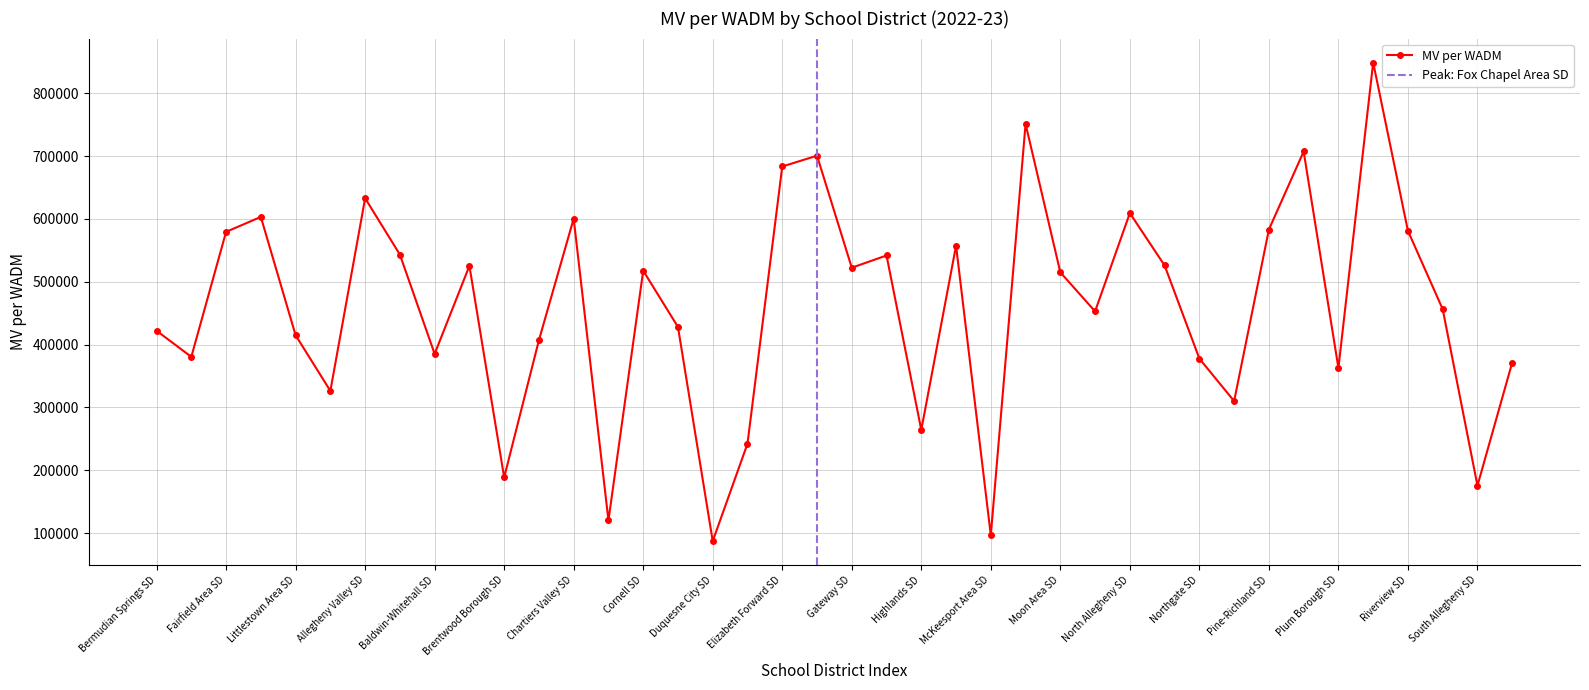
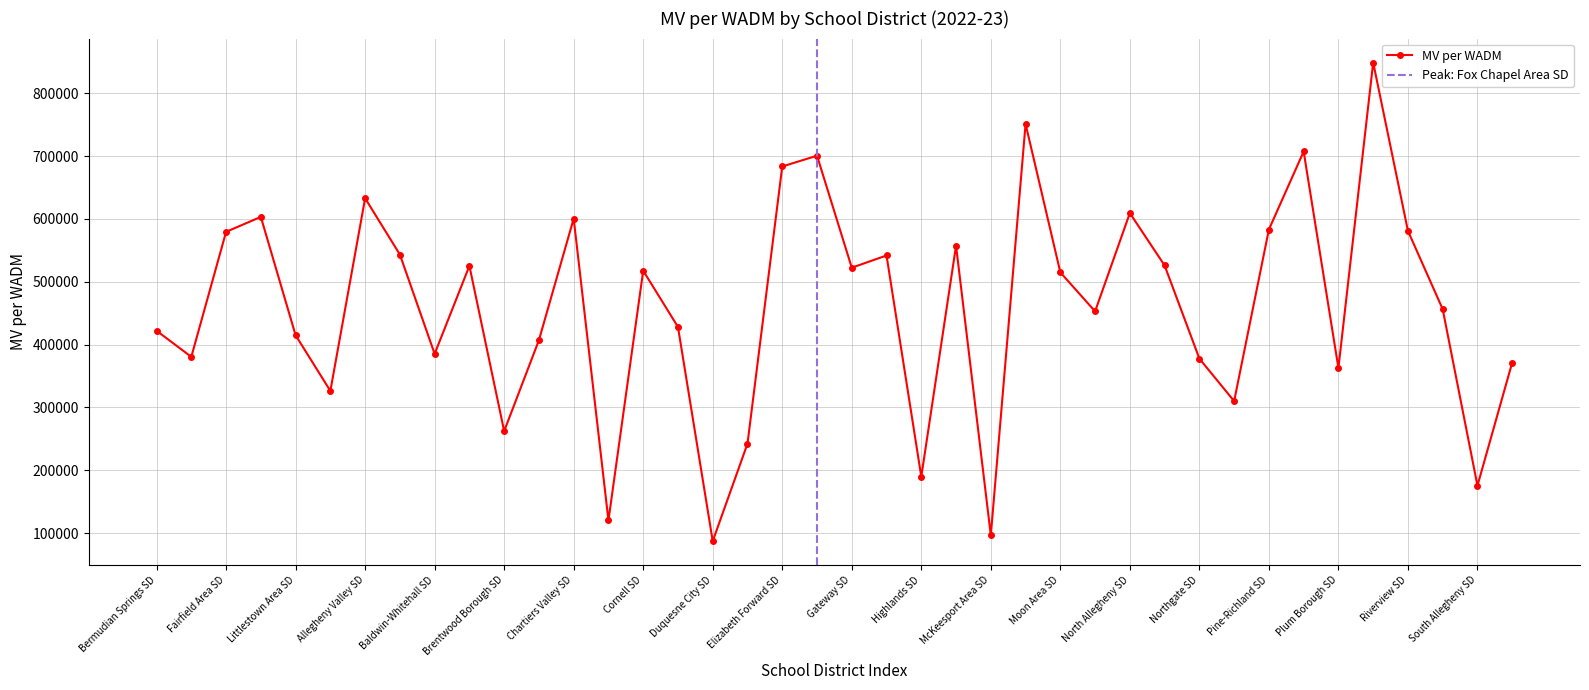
Brentwood Borough SD: 190000 -> 260000
Highlands SD: 260000 -> 190000
